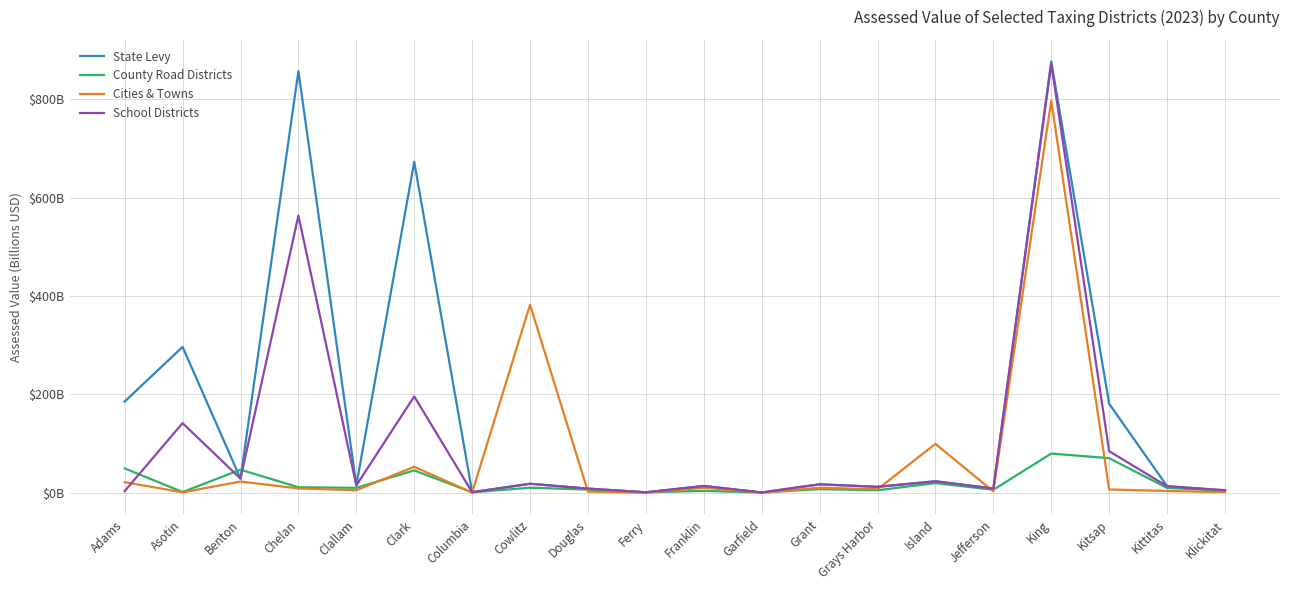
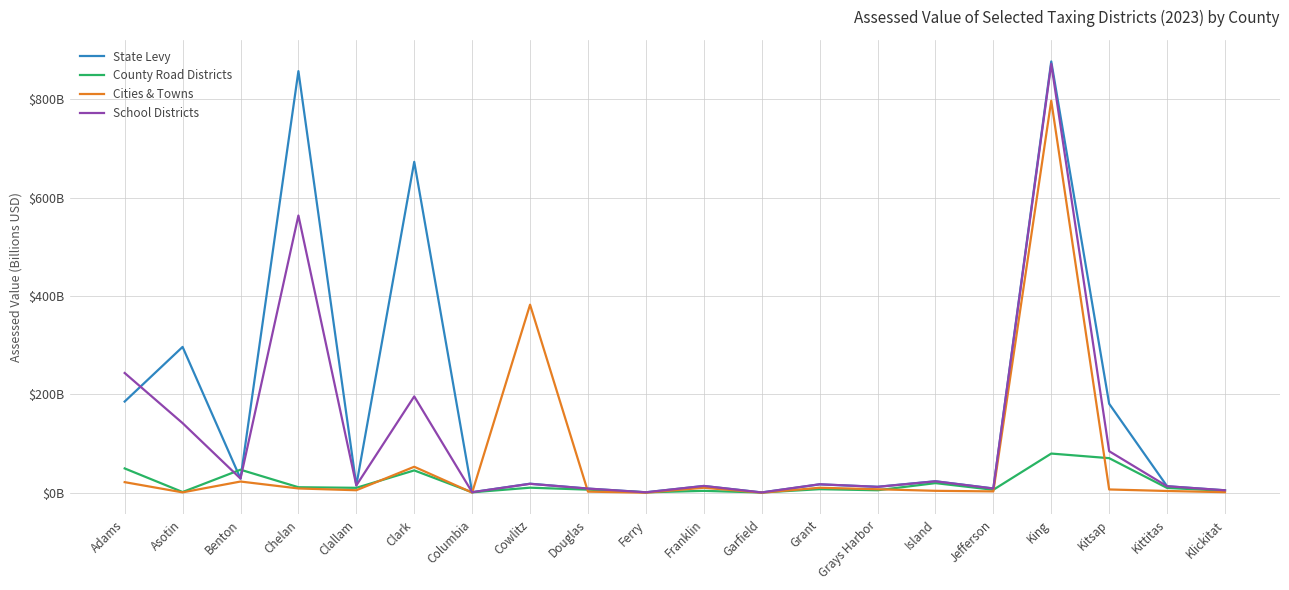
School Districts, Adams: $0 -> $240000000000
Cities & Towns, Island: $100000000000 -> $0
